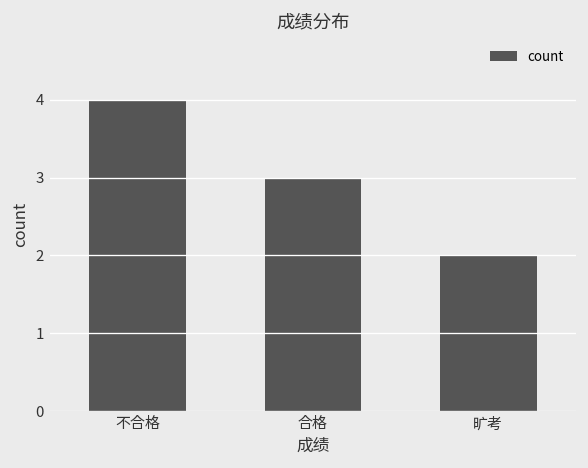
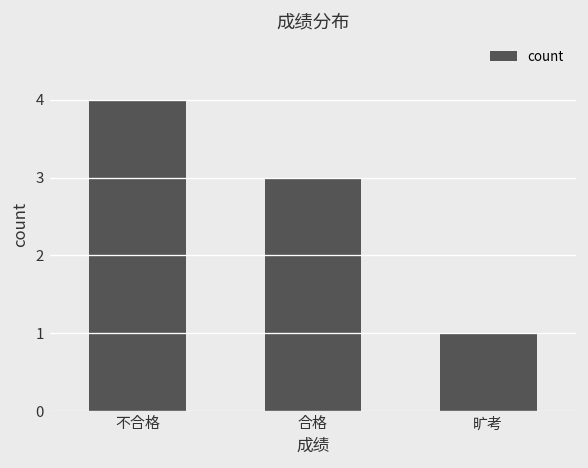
旷考: 2 -> 1
